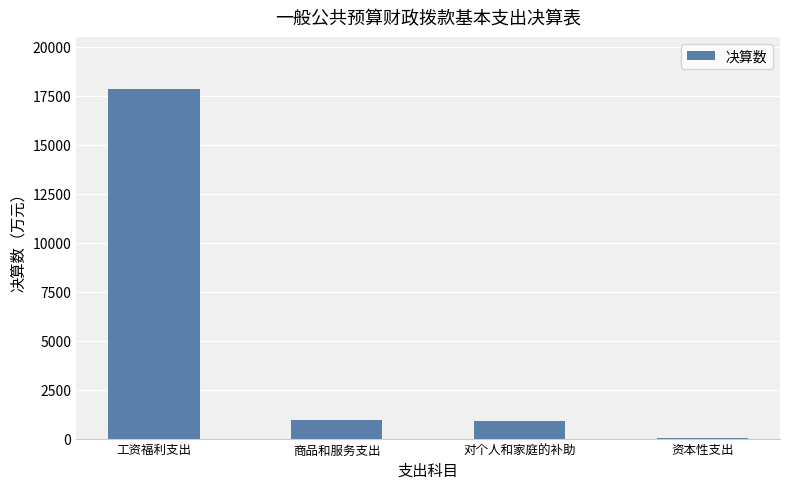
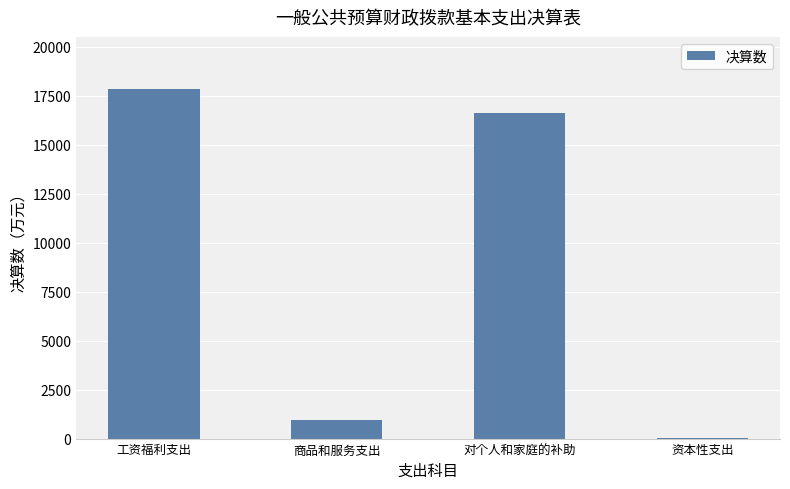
对个人和家庭的补助: 900 -> 16600
